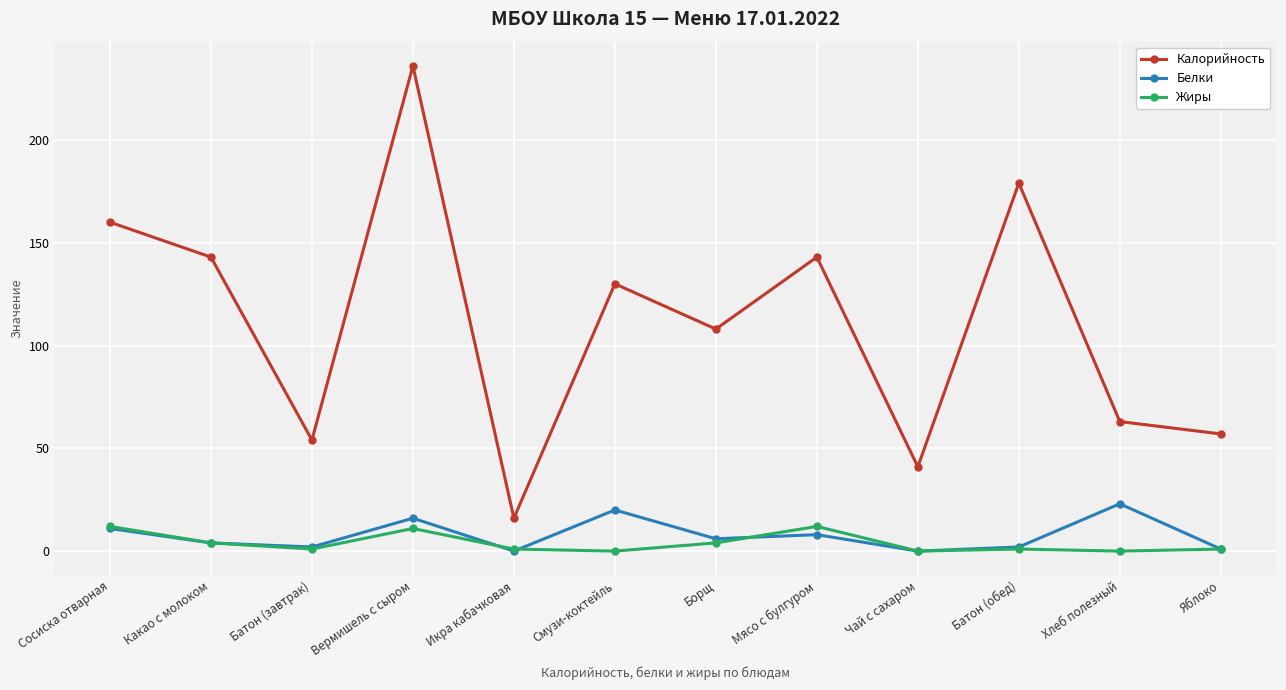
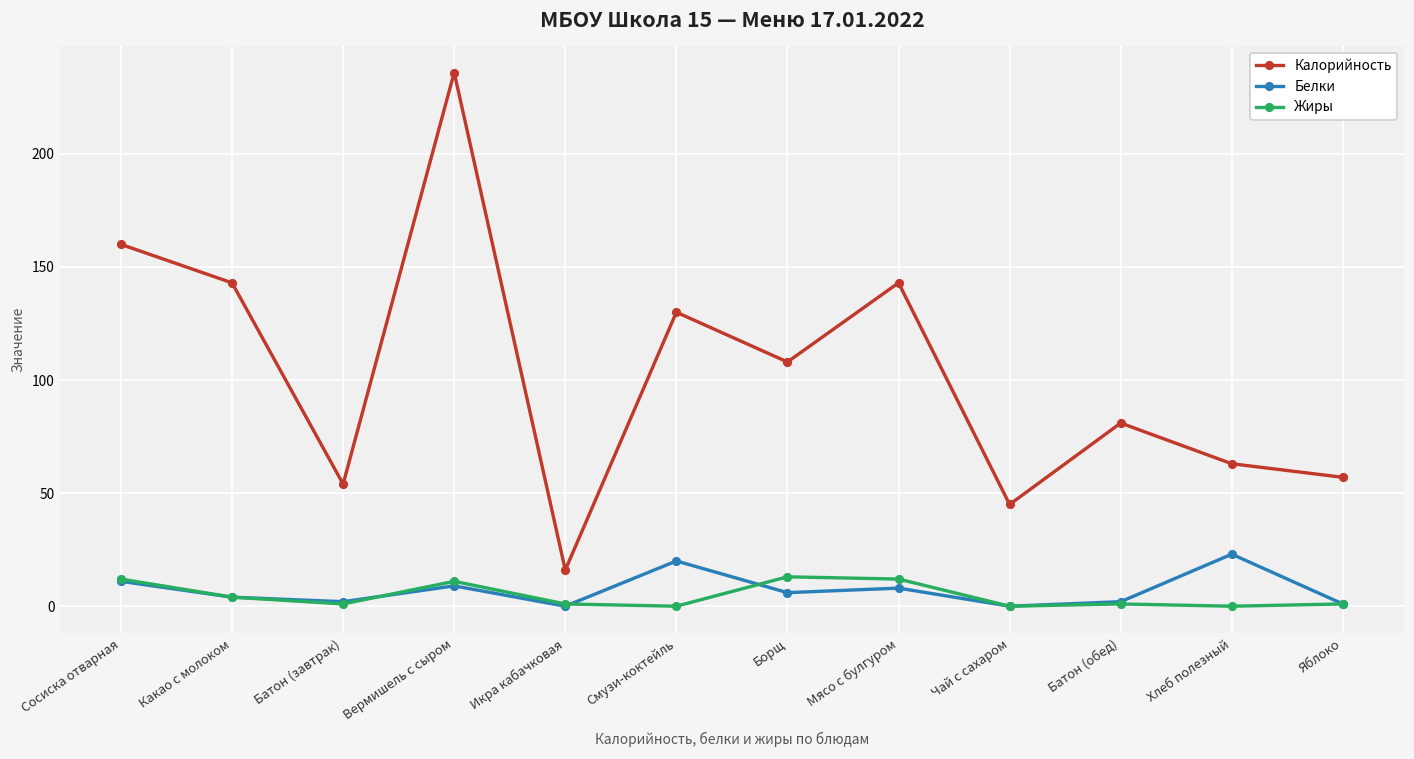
Белки, Вермишель с сыром: 16 -> 9
Жиры, Борщ: 4 -> 13
Калорийность, Чай с сахаром: 41 -> 45
Калорийность, Батон (обед): 179 -> 81
